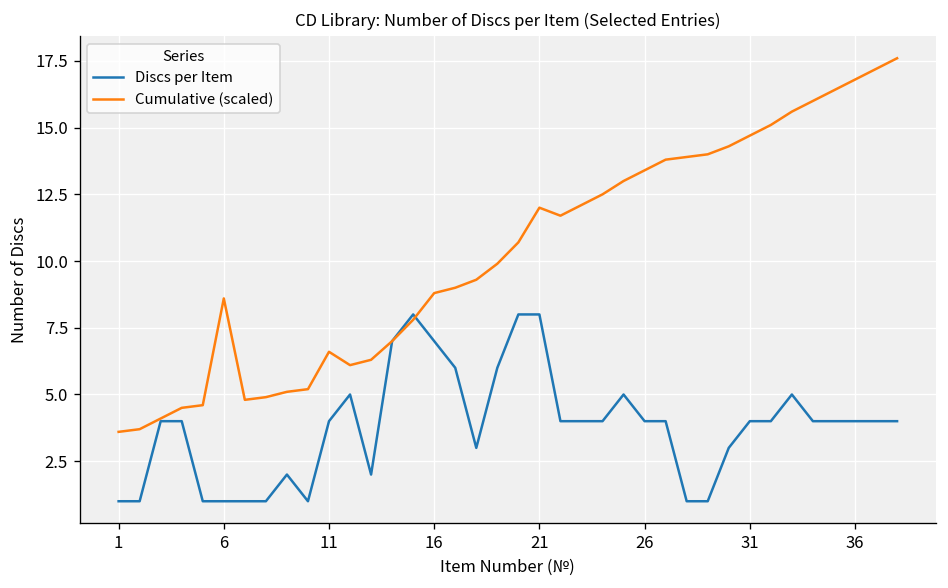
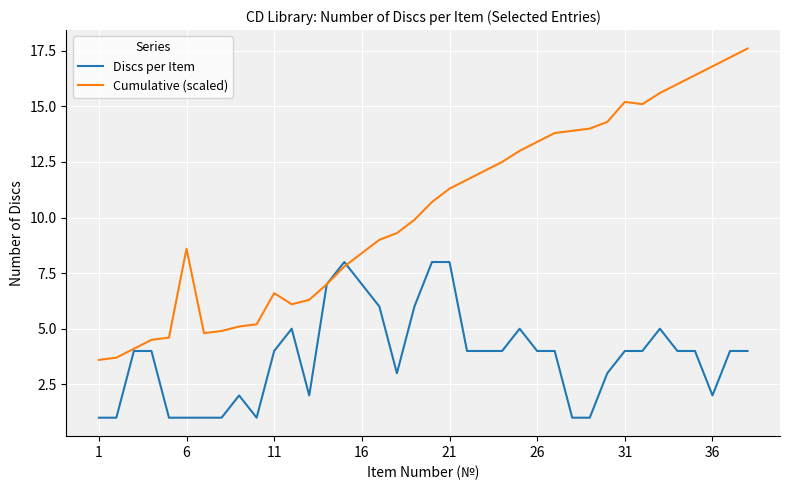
Cumulative (scaled), 16: 8.8 -> 8.4
Cumulative (scaled), 21: 12.0 -> 11.3
Cumulative (scaled), 31: 14.7 -> 15.2
Discs per Item, 36: 4 -> 2
